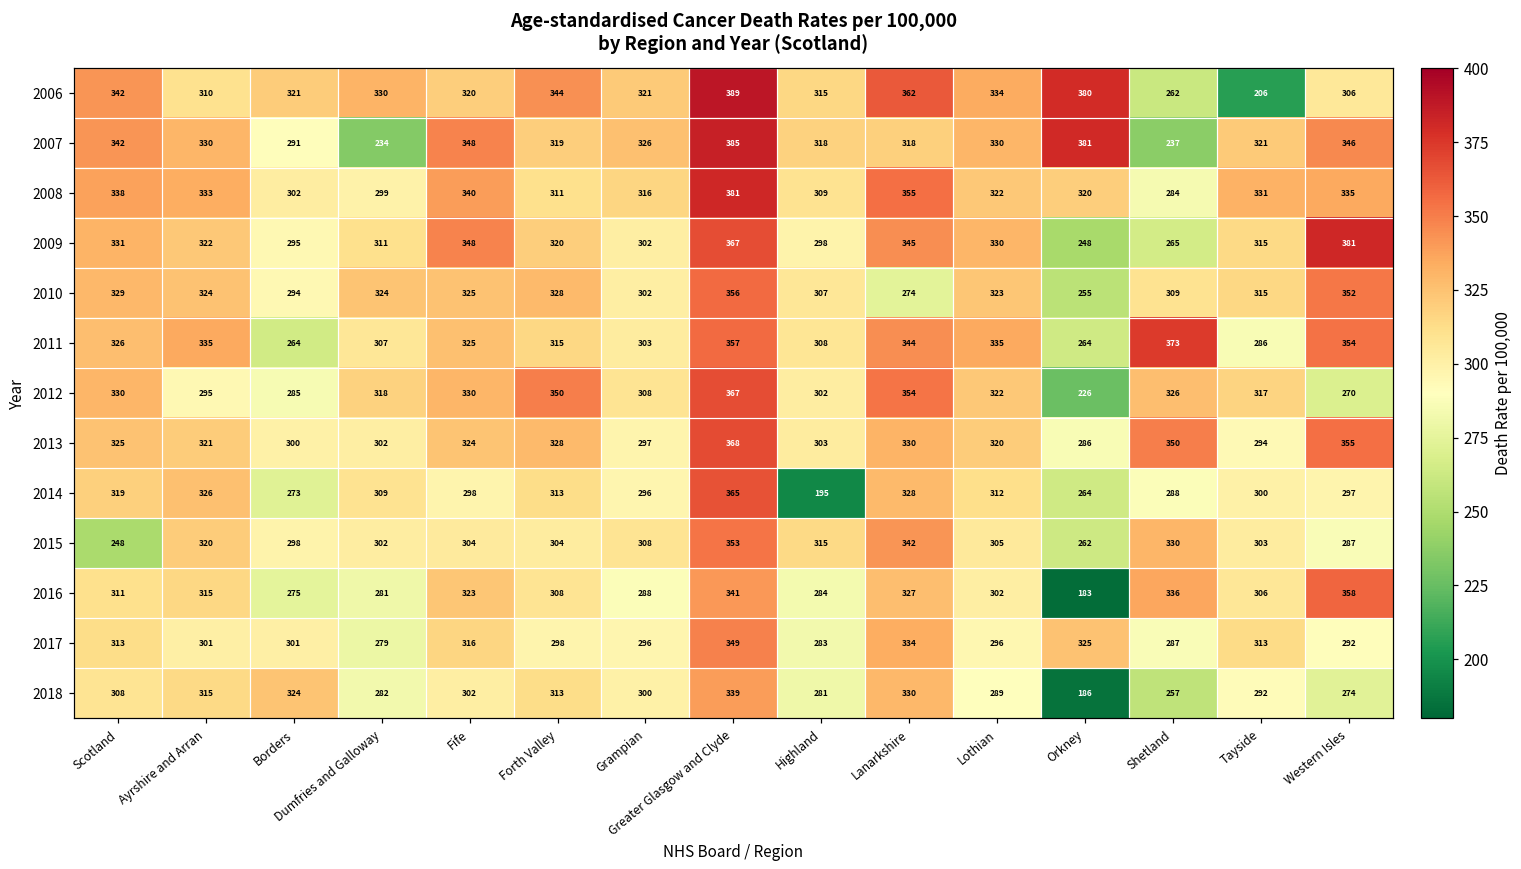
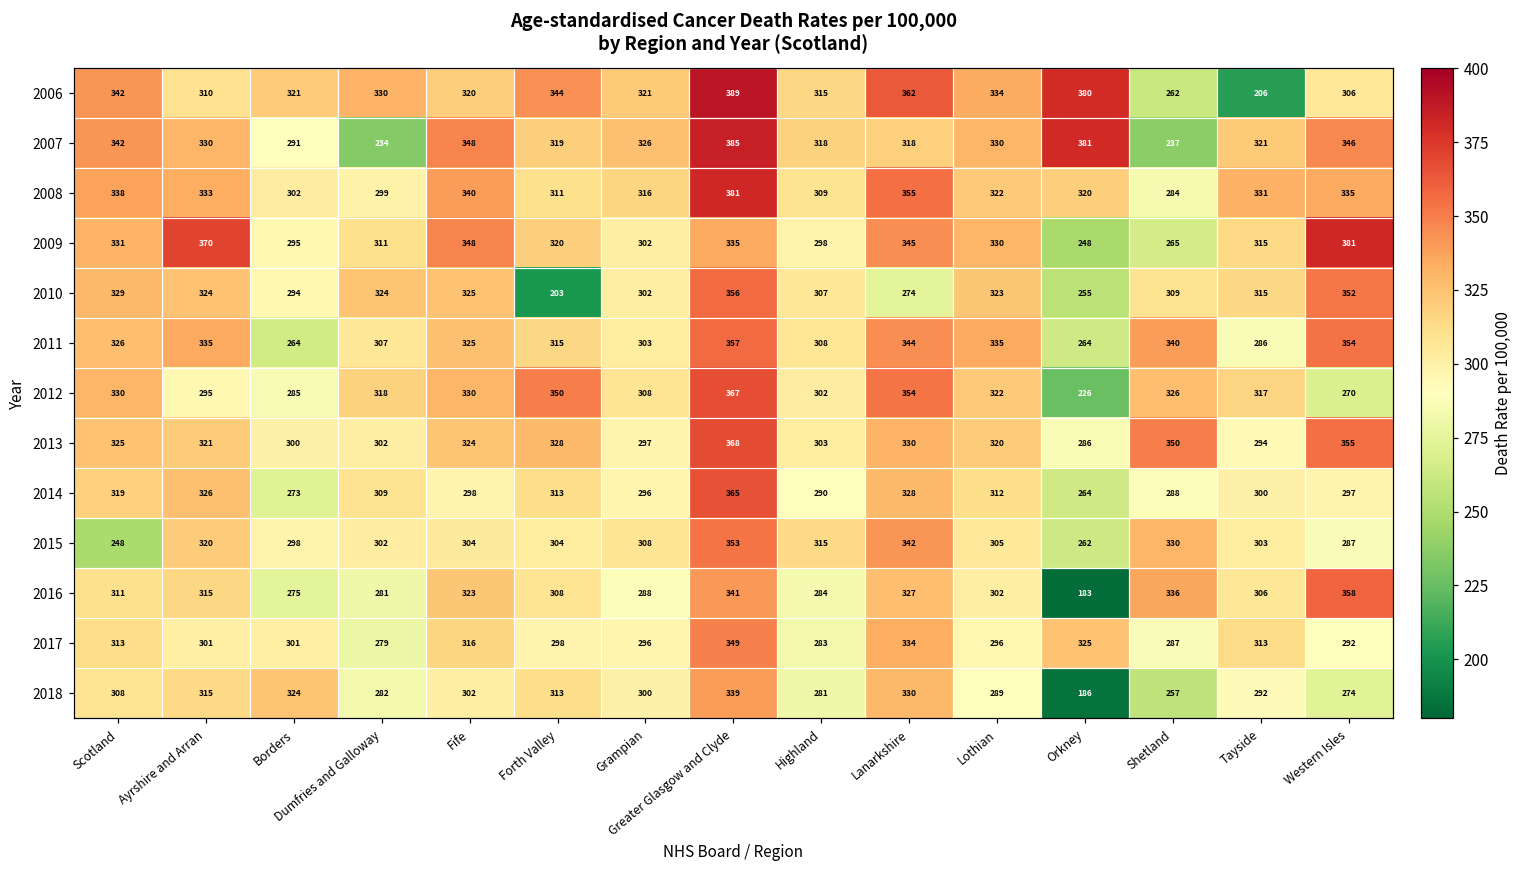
2009, Ayrshire and Arran: 322 -> 370
2009, Greater Glasgow and Clyde: 367 -> 335
2010, Forth Valley: 328 -> 203
2011, Shetland: 373 -> 340
2014, Highland: 195 -> 290
